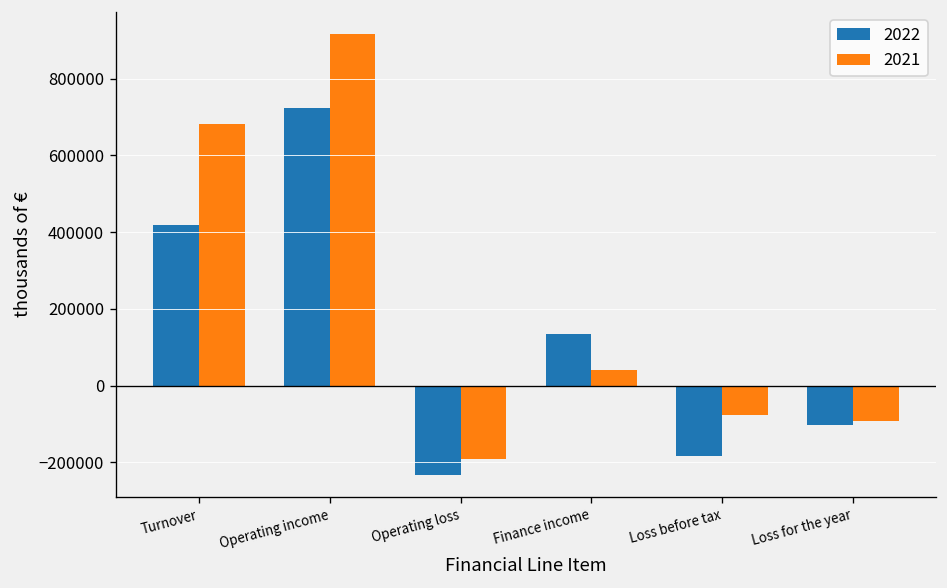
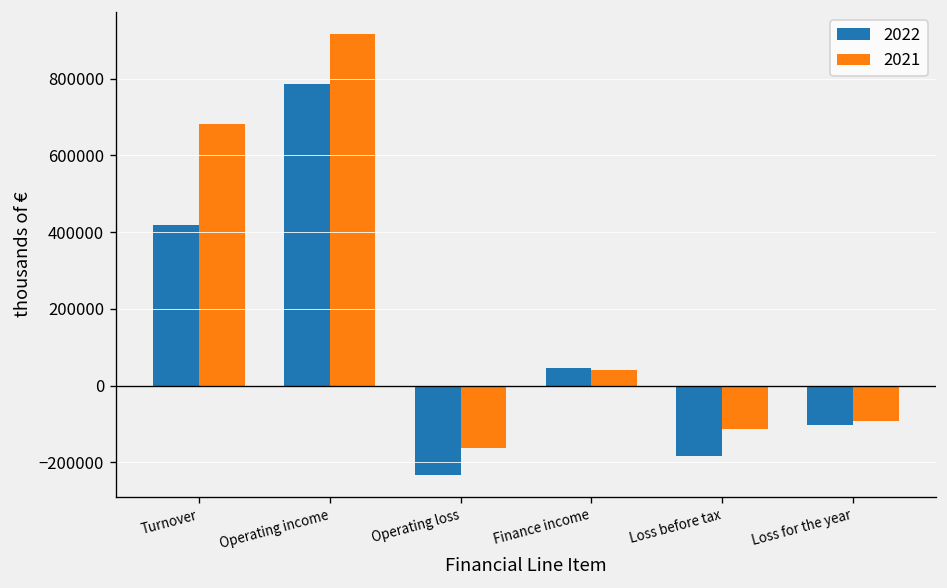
2022, Operating income: 720000 -> 790000
2021, Operating loss: -190000 -> -160000
2022, Finance income: 140000 -> 50000
2021, Loss before tax: -80000 -> -110000
